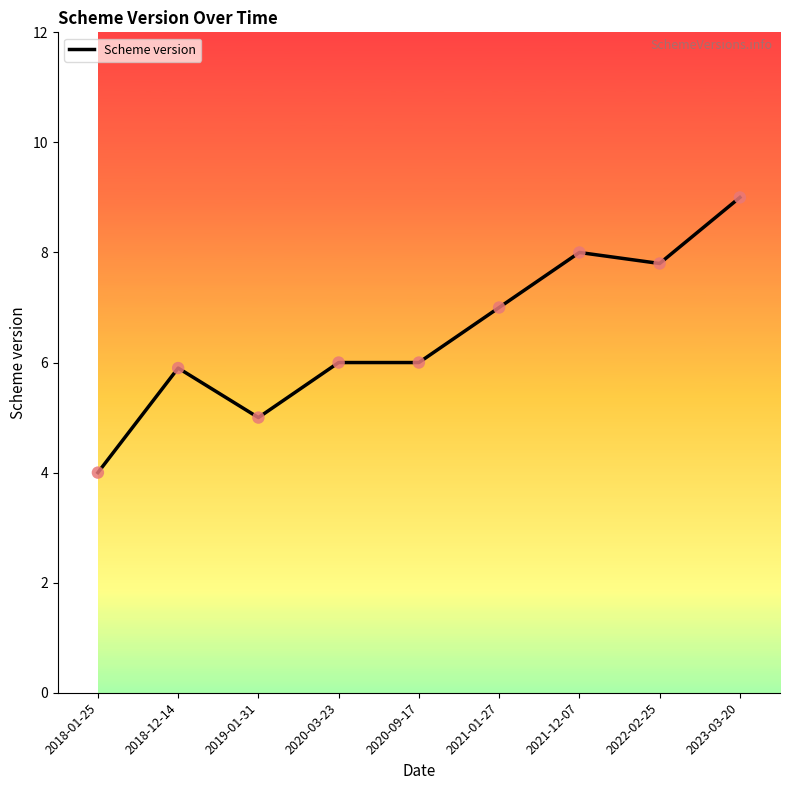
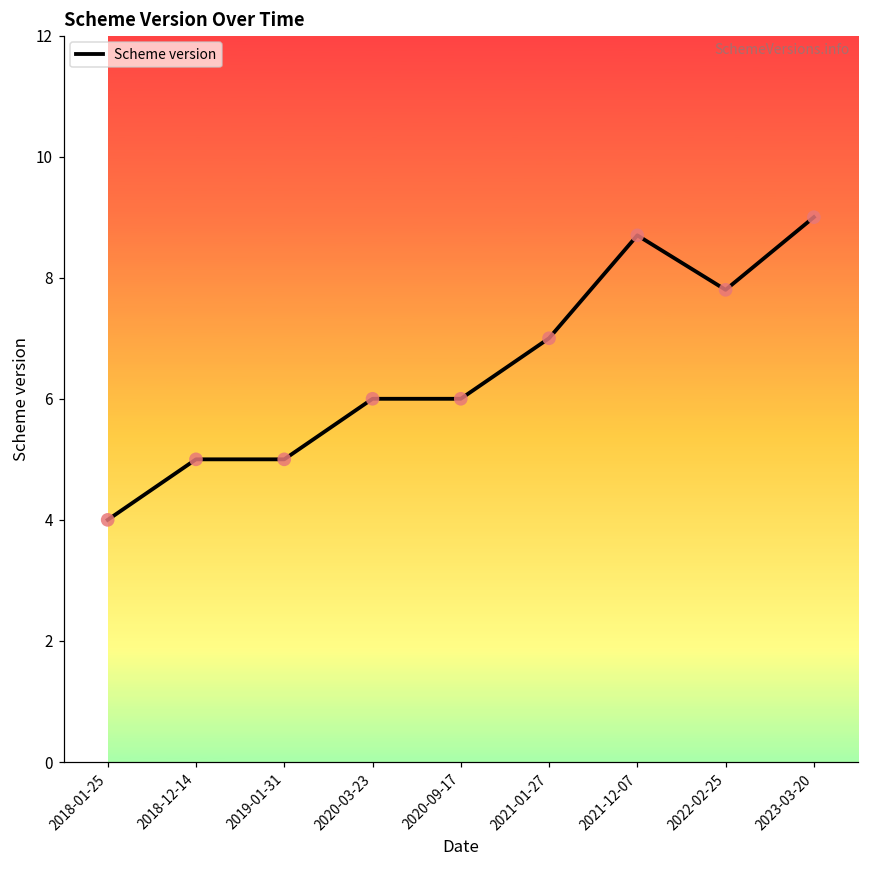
2018-12-14: 5.9 -> 5.0
2021-12-07: 8.0 -> 8.7
